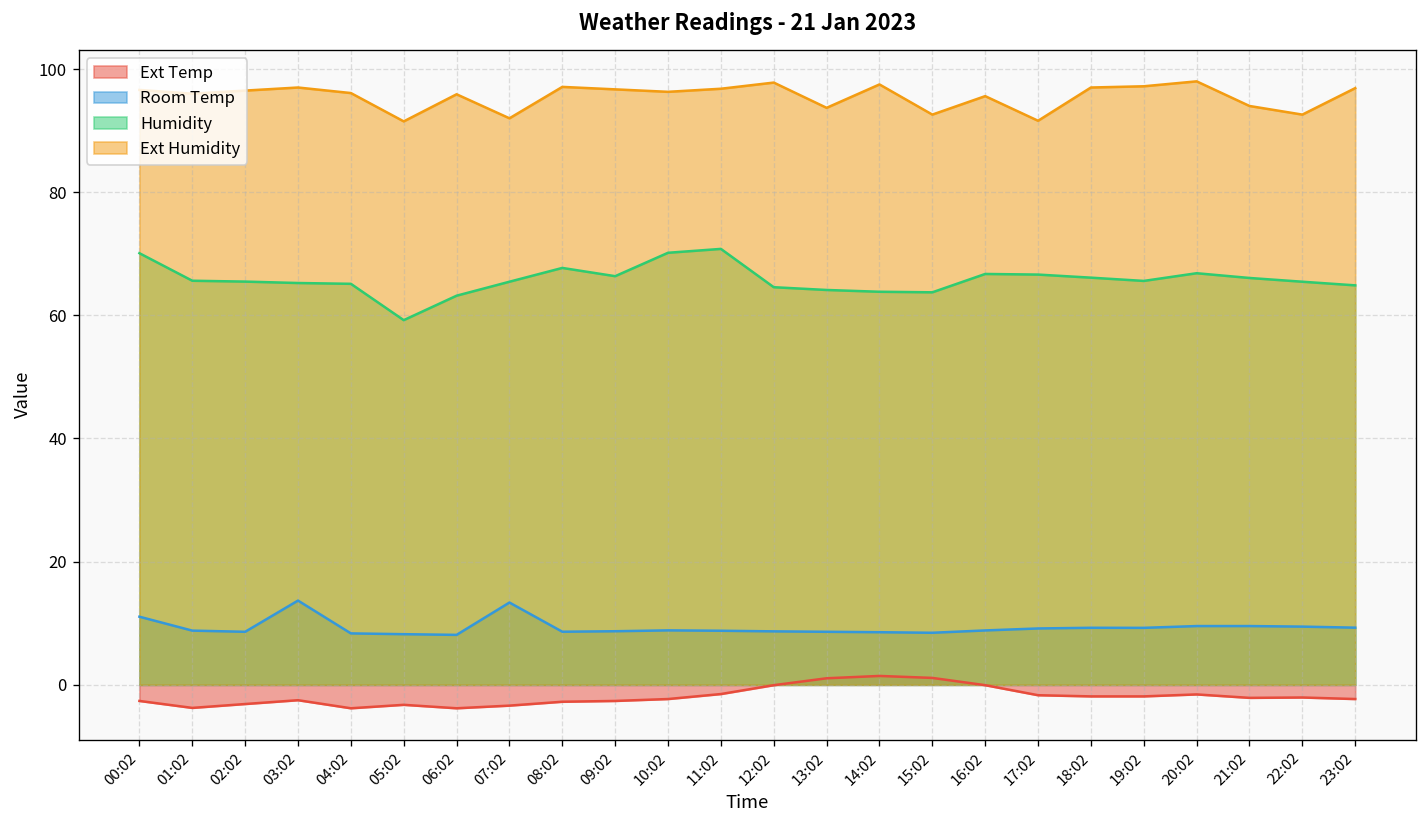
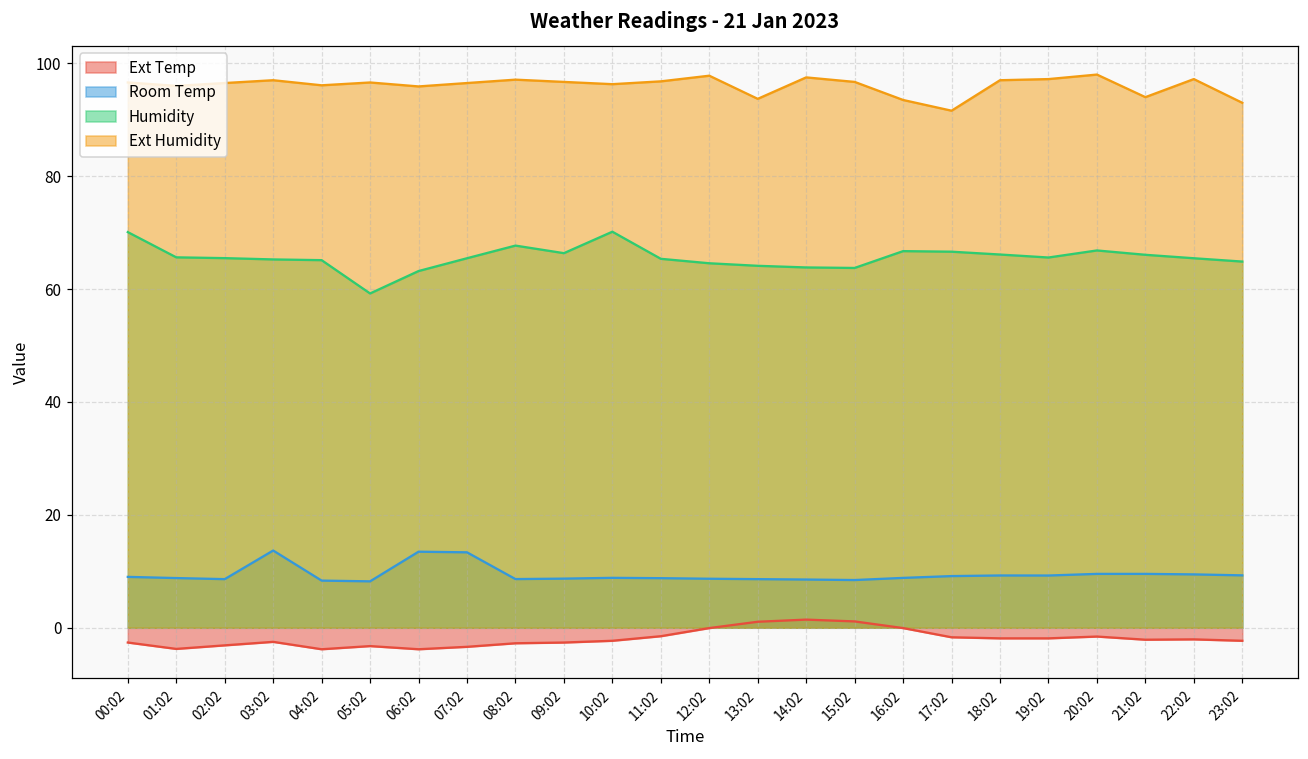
Room Temp, 00:02: 11 -> 9
Ext Humidity, 05:02: 92 -> 97
Room Temp, 06:02: 8 -> 13
Ext Humidity, 07:02: 92 -> 97
Humidity, 11:02: 71 -> 65
Ext Humidity, 15:02: 93 -> 97
Ext Humidity, 16:02: 96 -> 94
Ext Humidity, 22:02: 93 -> 97
Ext Humidity, 23:02: 97 -> 93
